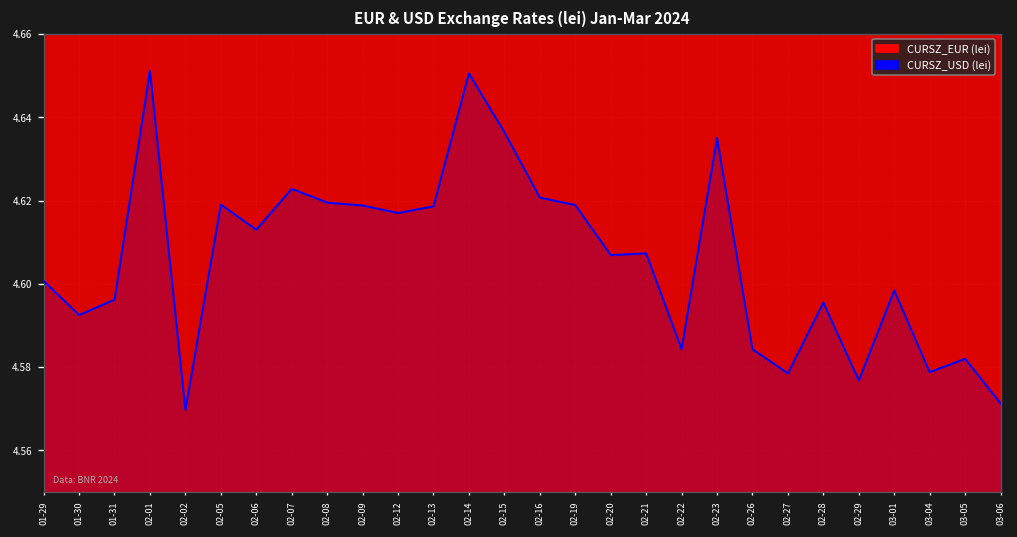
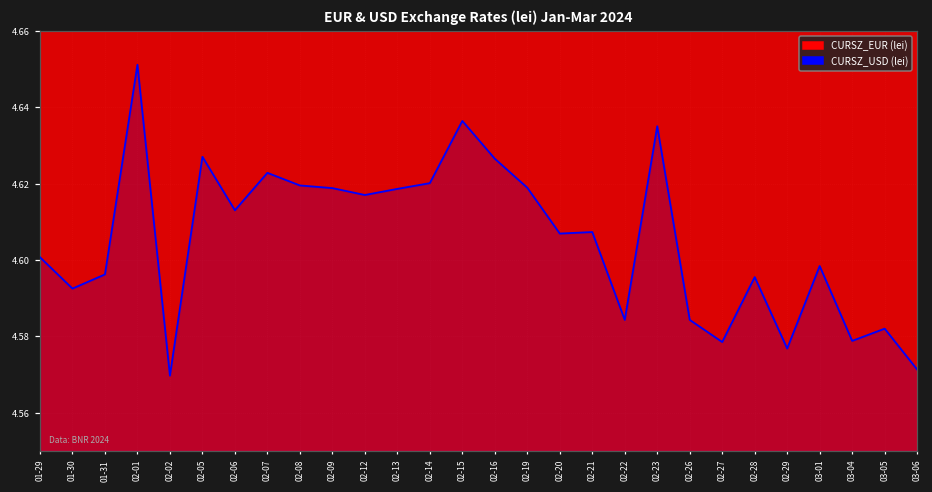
CURSZ_USD (lei), 02-05: 4.619 -> 4.627
CURSZ_USD (lei), 02-14: 4.651 -> 4.620
CURSZ_USD (lei), 02-16: 4.621 -> 4.627
